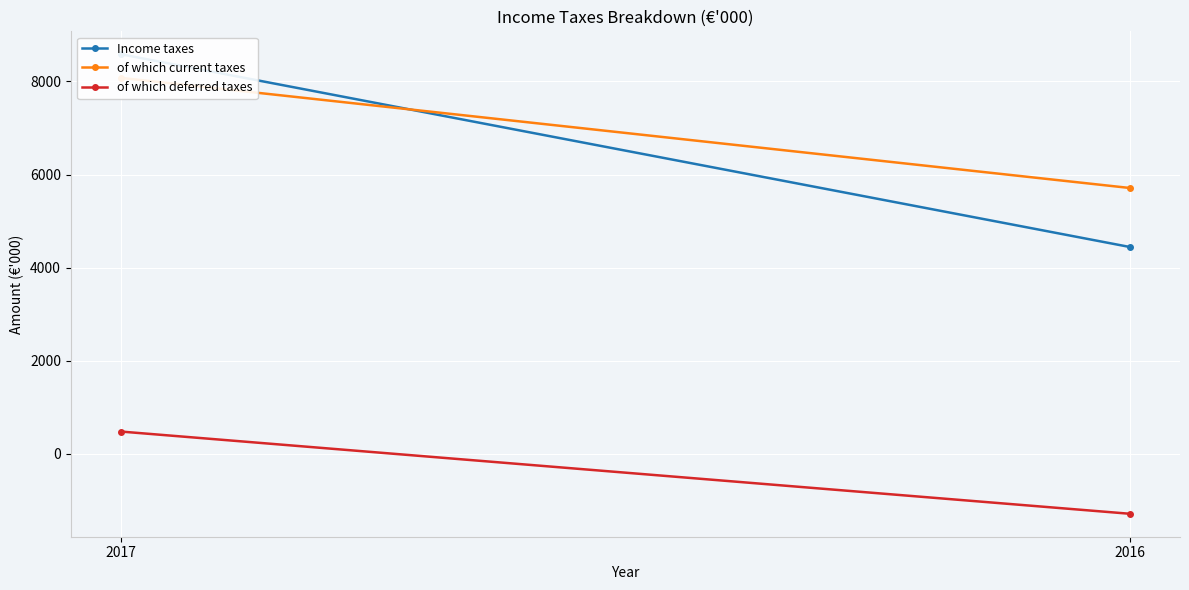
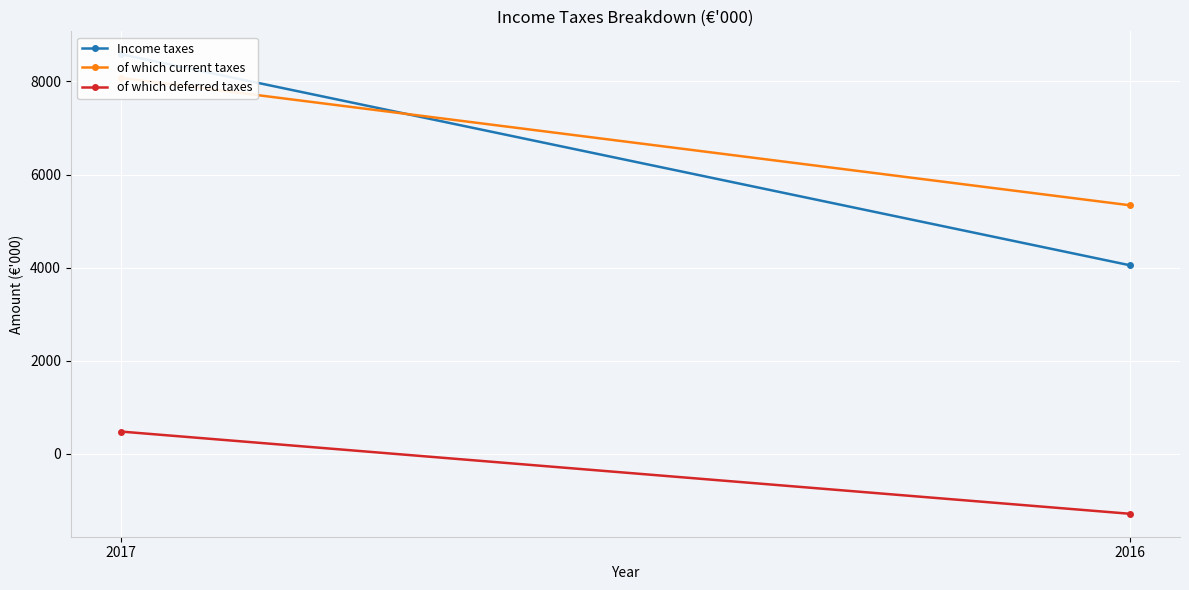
Income taxes, 2016: 4400 -> 4100
of which current taxes, 2016: 5700 -> 5300
